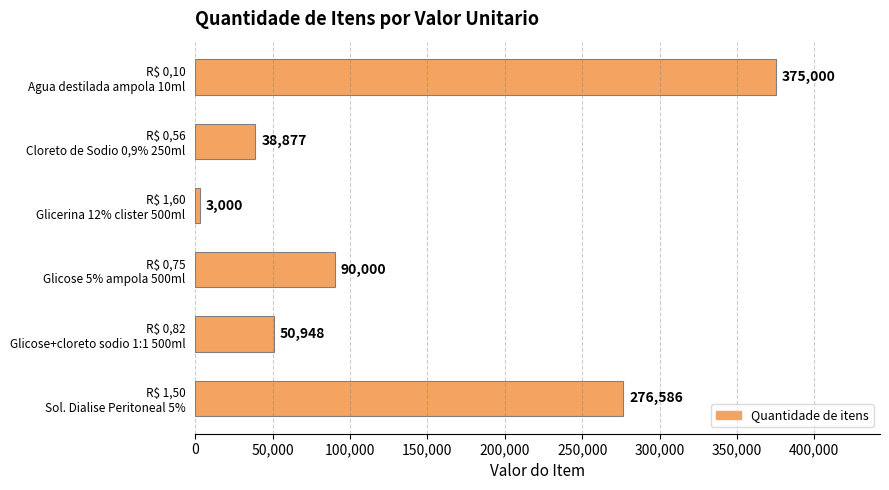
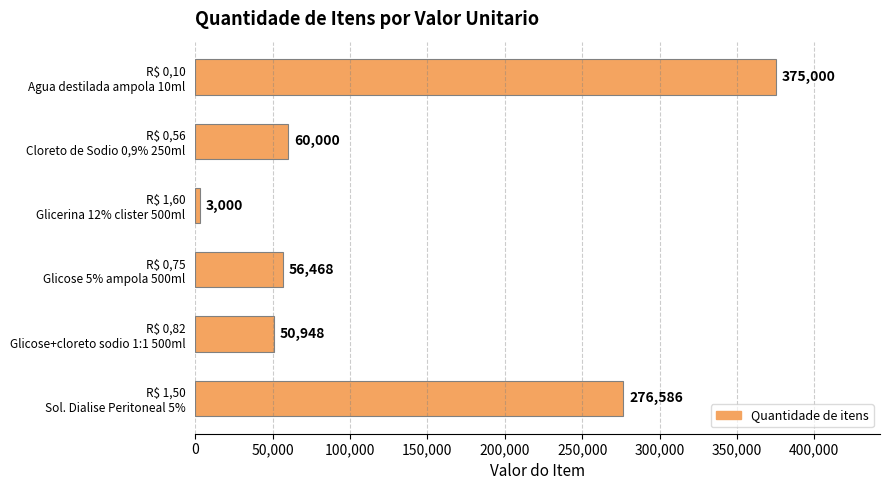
R$ 0,56 Cloreto de Sodio 0,9% 250ml: 38,877 -> 60,000
R$ 0,75 Glicose 5% ampola 500ml: 90,000 -> 56,468
